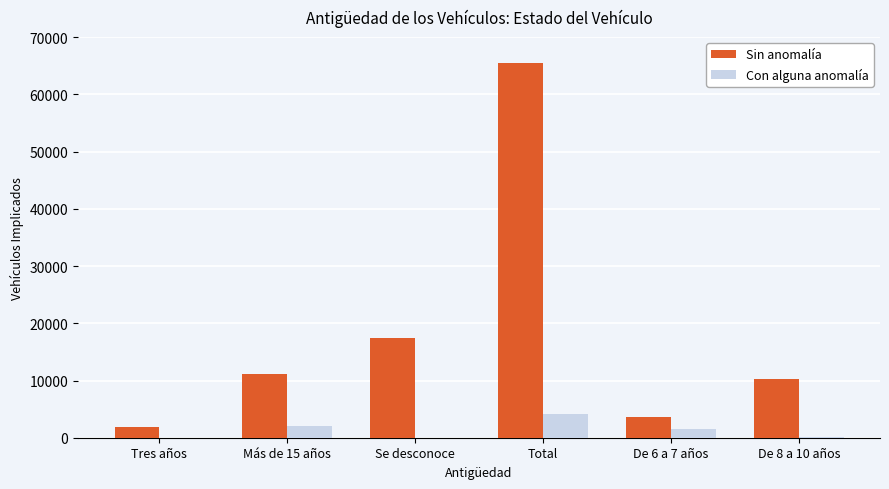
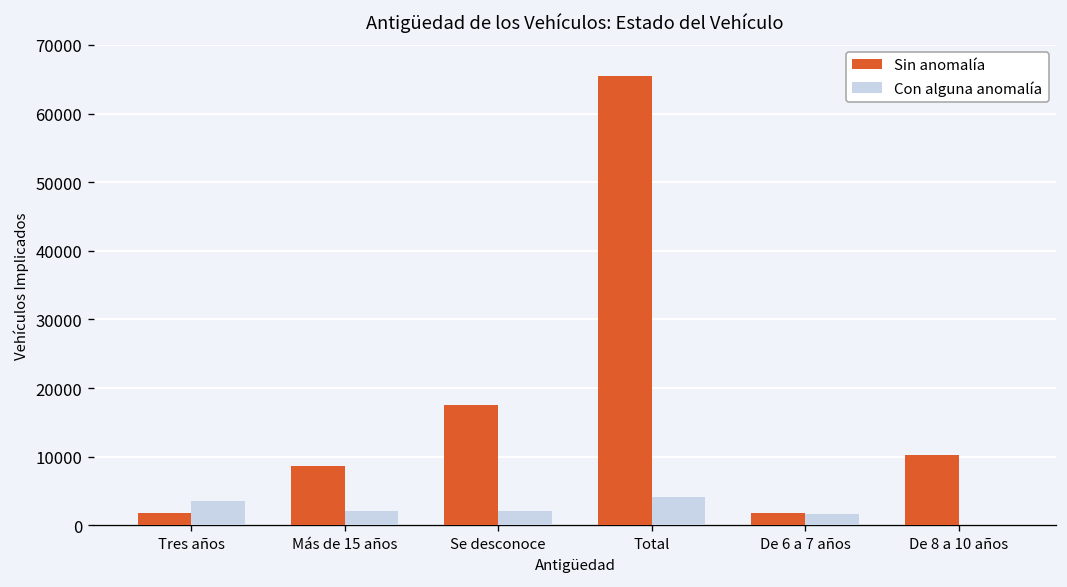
Con alguna anomalía, Tres años: 0 -> 4000
Sin anomalía, Más de 15 años: 11000 -> 9000
Con alguna anomalía, Se desconoce: 0 -> 2000
Sin anomalía, De 6 a 7 años: 4000 -> 2000
